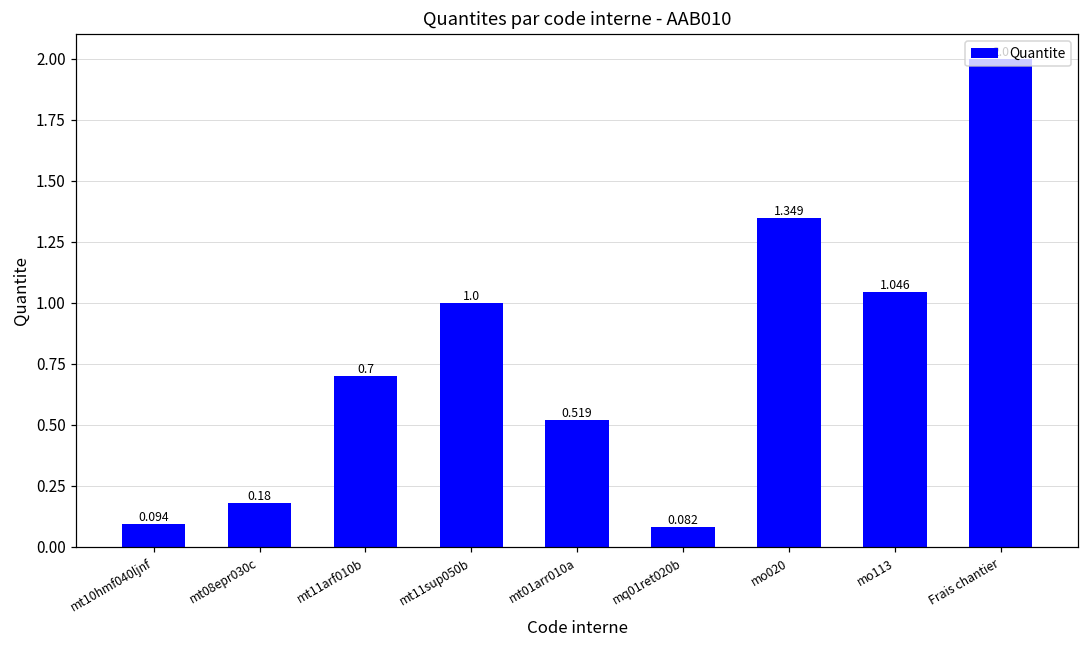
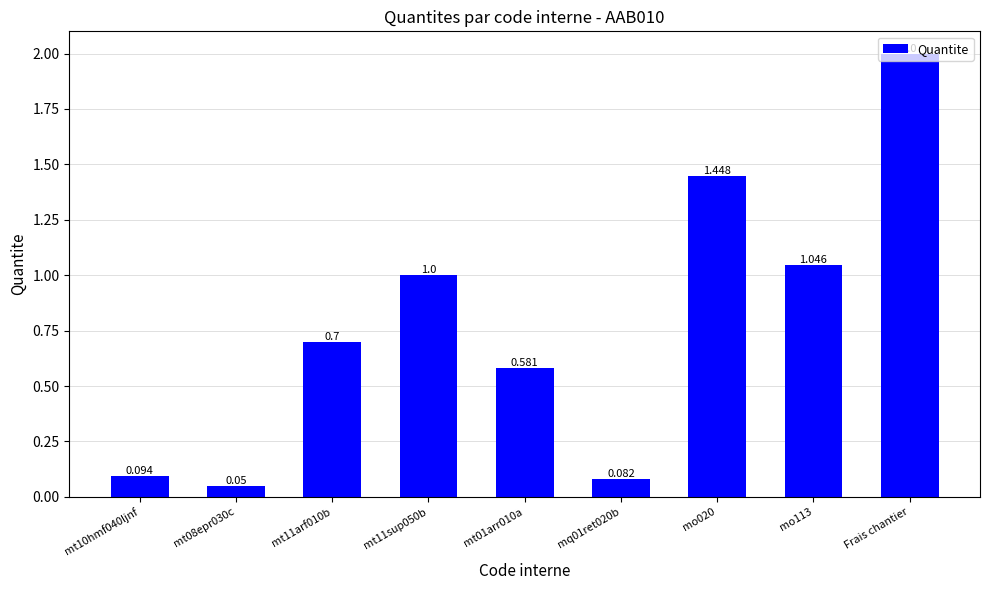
mt08epr030c: 0.18 -> 0.05
mt01arr010a: 0.519 -> 0.581
mo020: 1.349 -> 1.448
